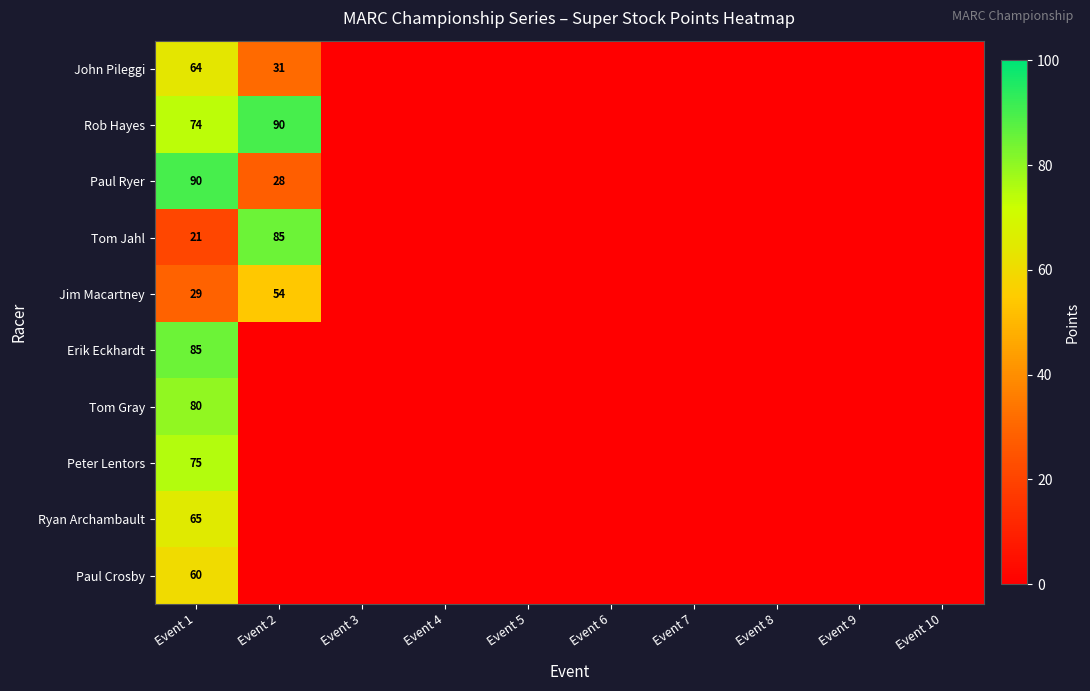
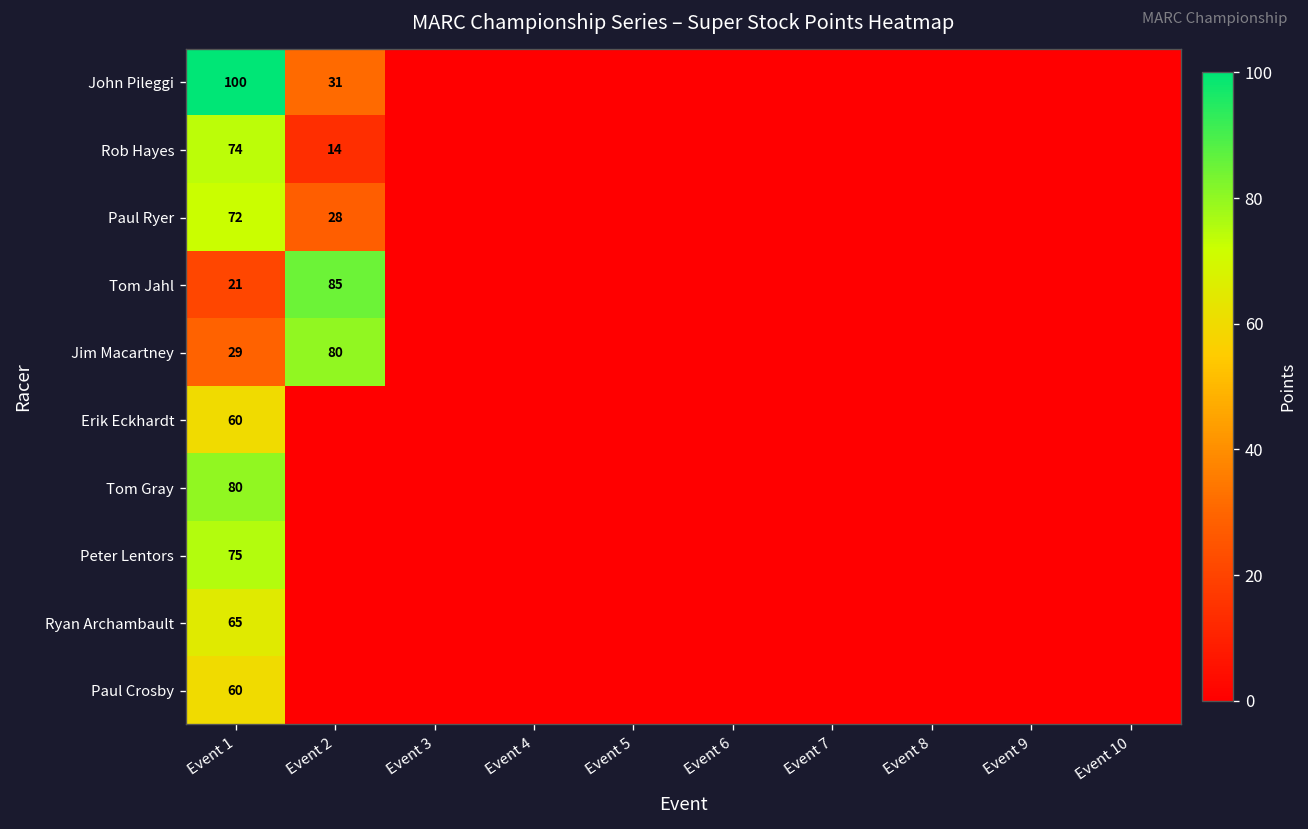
John Pileggi, Event 1: 64 -> 100
Rob Hayes, Event 2: 90 -> 14
Paul Ryer, Event 1: 90 -> 72
Jim Macartney, Event 2: 54 -> 80
Erik Eckhardt, Event 1: 85 -> 60
